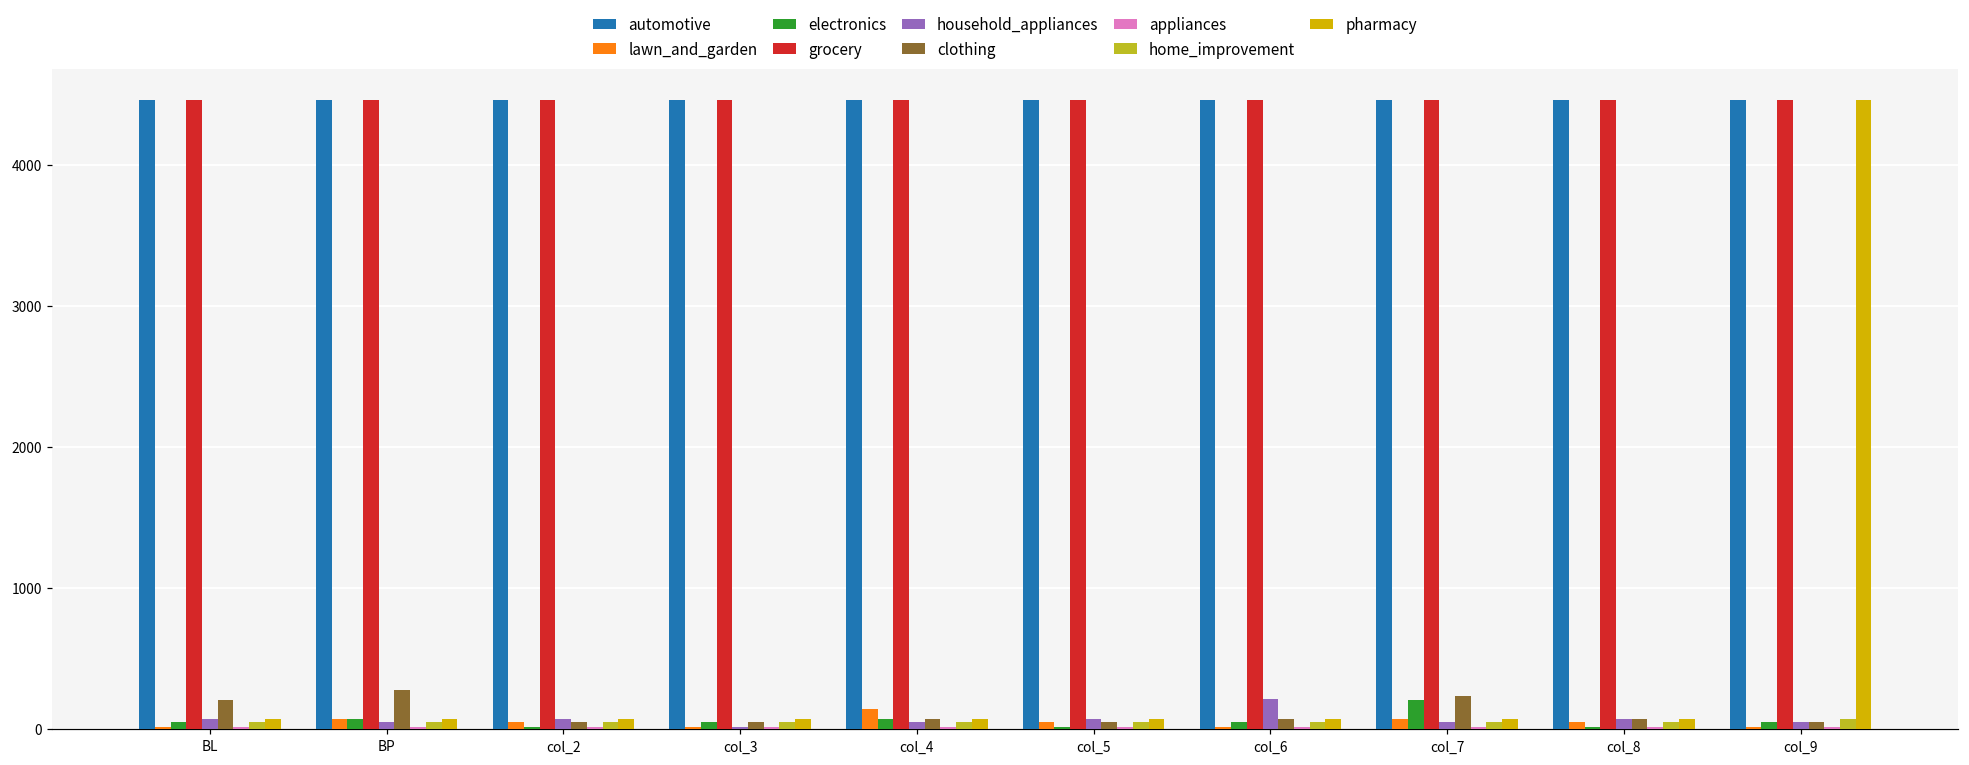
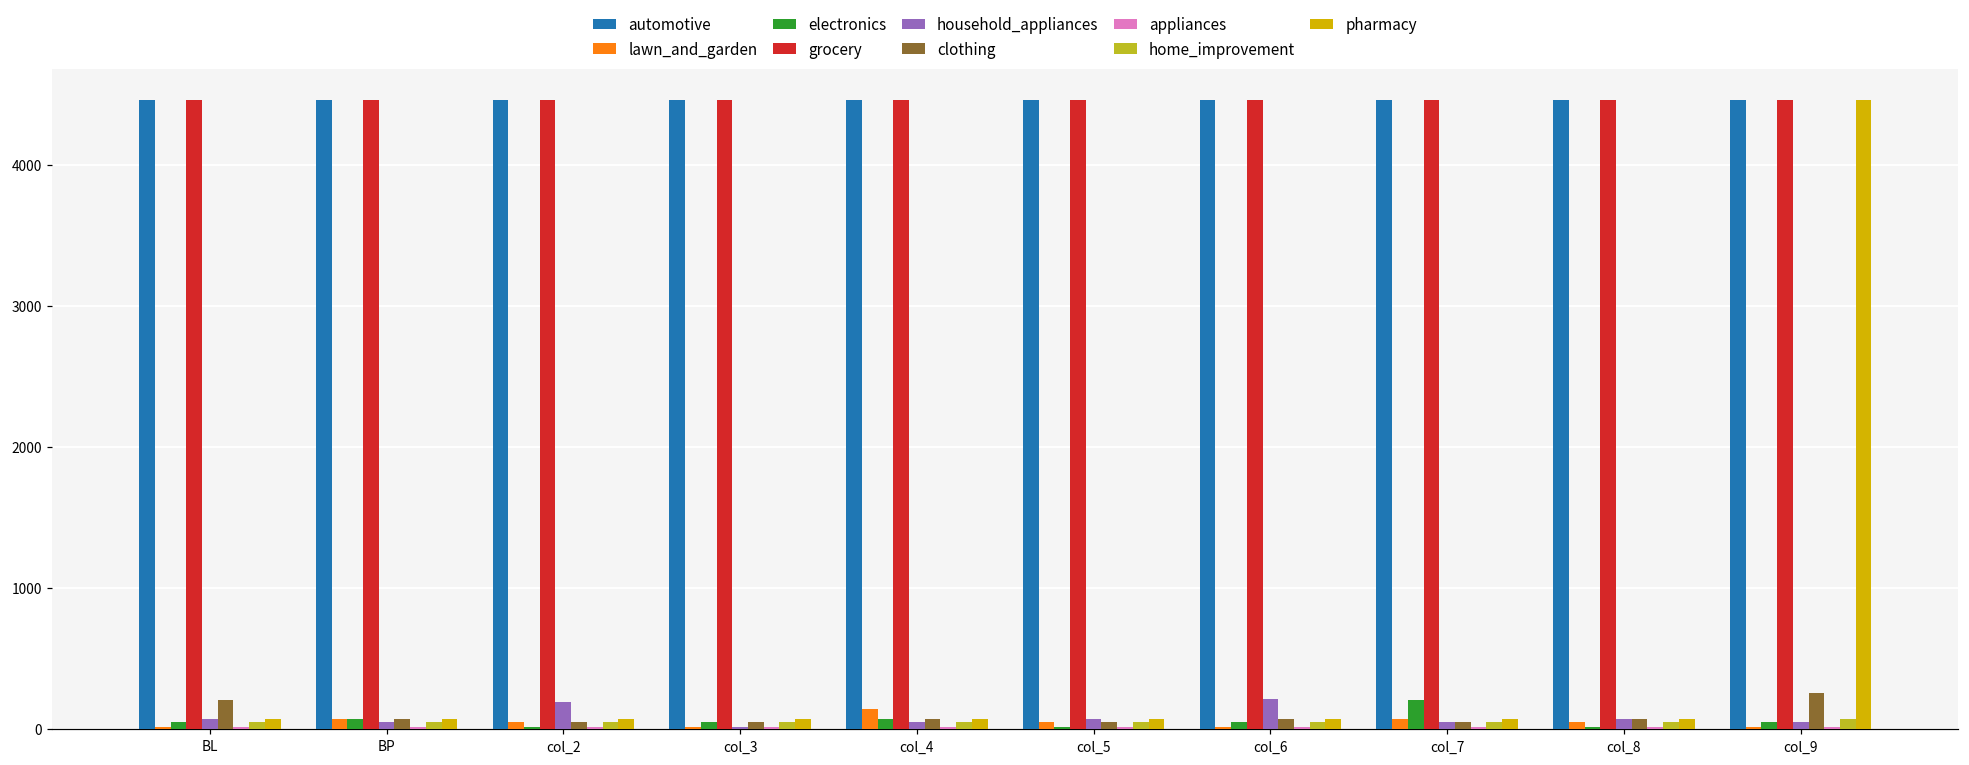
clothing, BP: 280 -> 70
household_appliances, col_2: 70 -> 200
clothing, col_7: 240 -> 50
clothing, col_9: 50 -> 260
